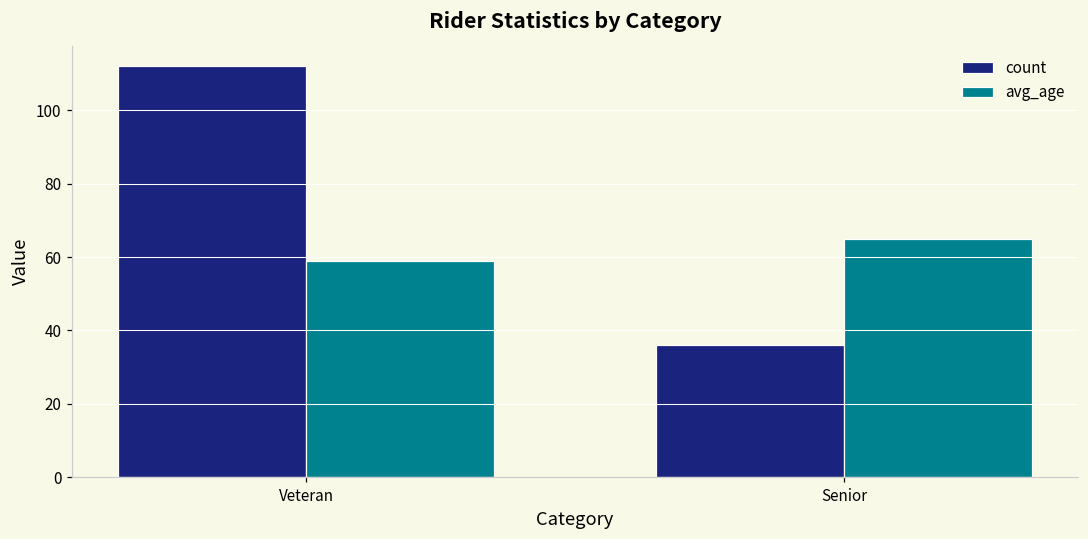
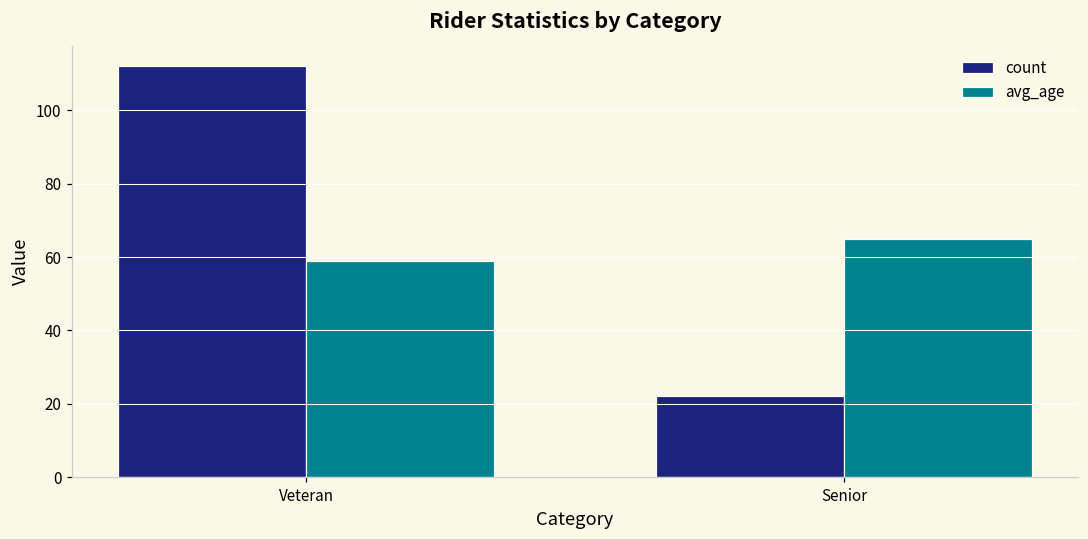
count, Senior: 36 -> 22
